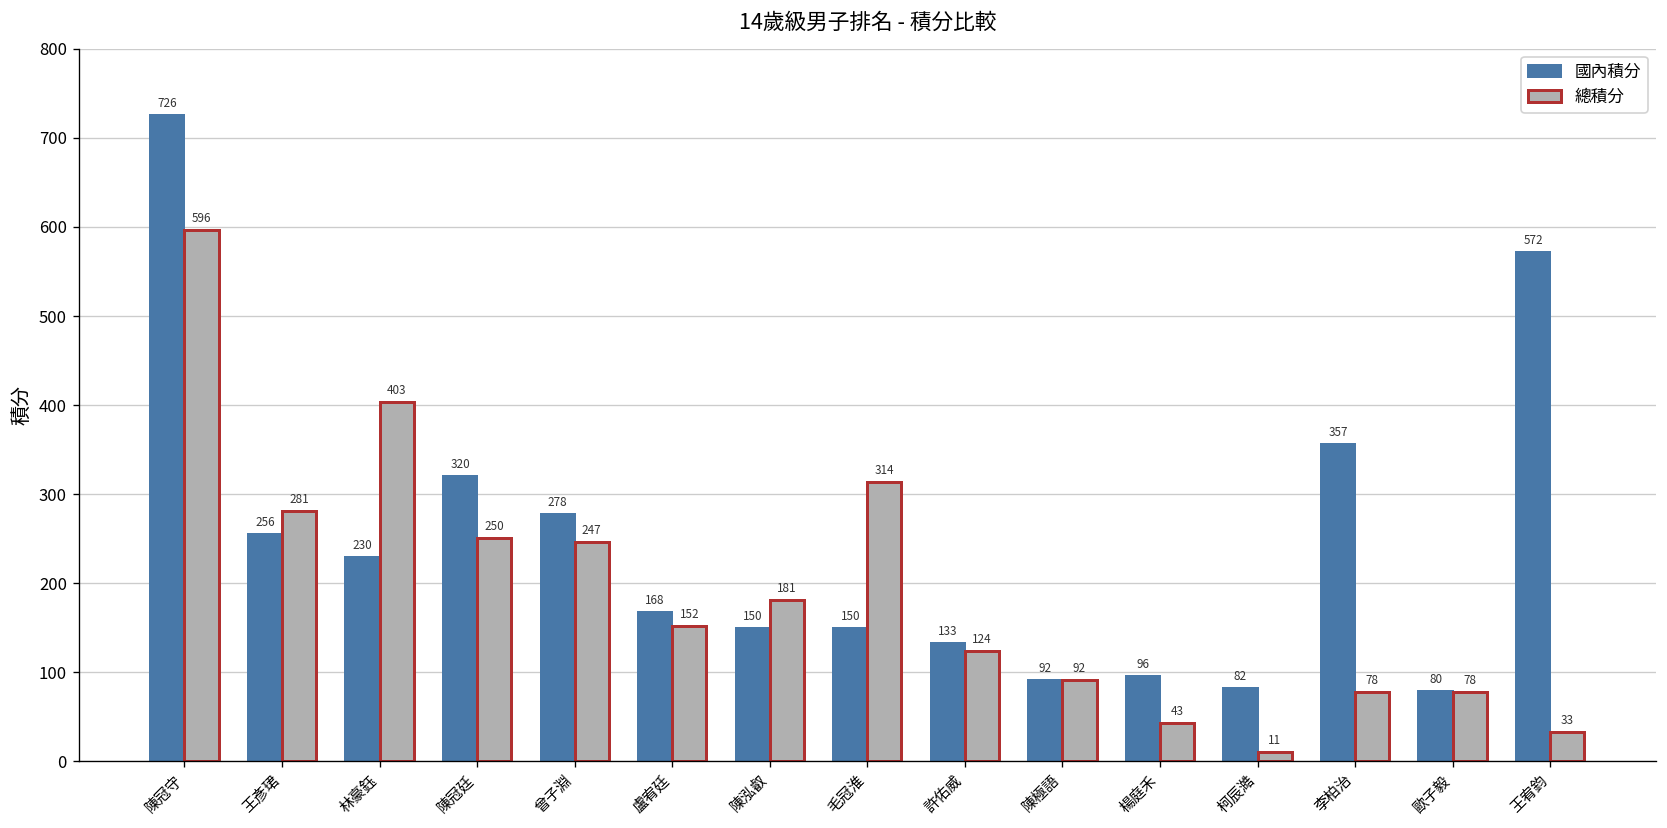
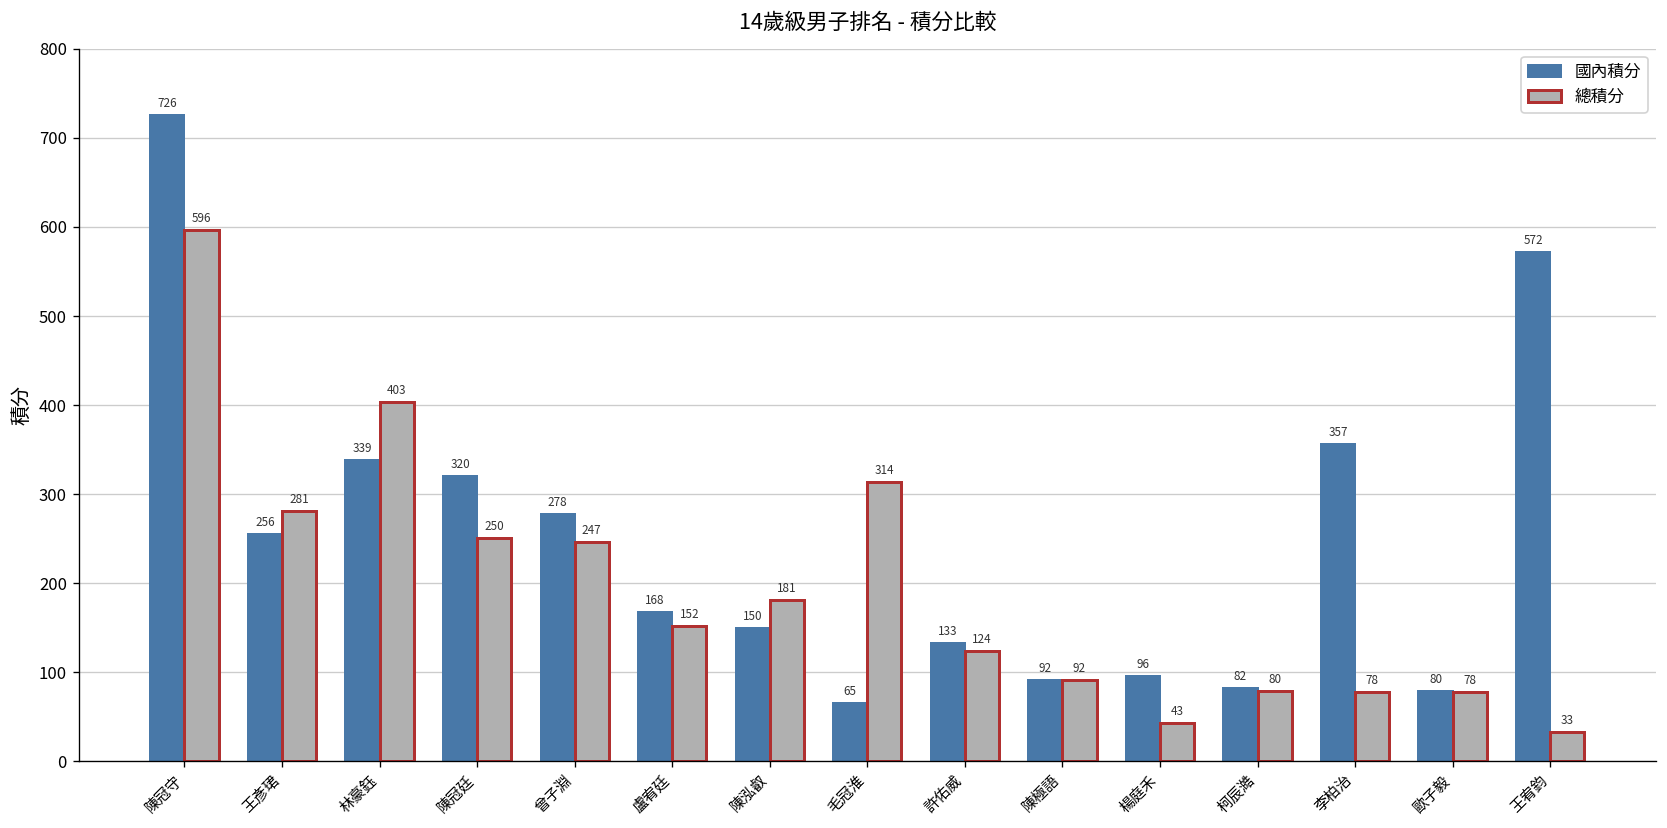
國內積分, 林豪鈺: 230 -> 339
國內積分, 毛冠淮: 150 -> 65
總積分, 柯辰澔: 11 -> 80
